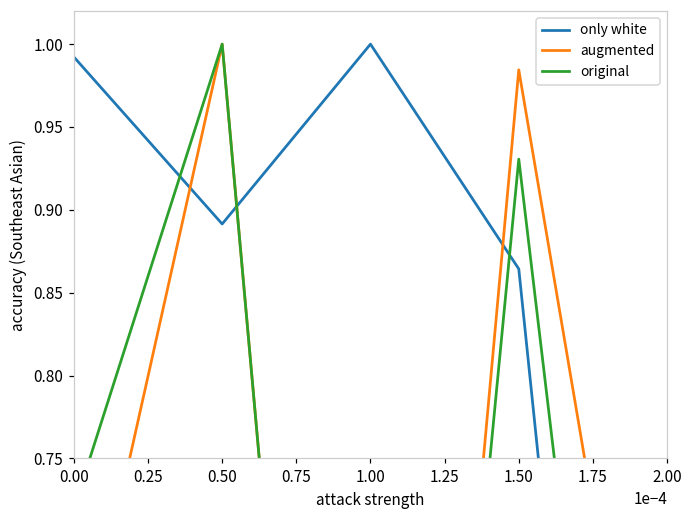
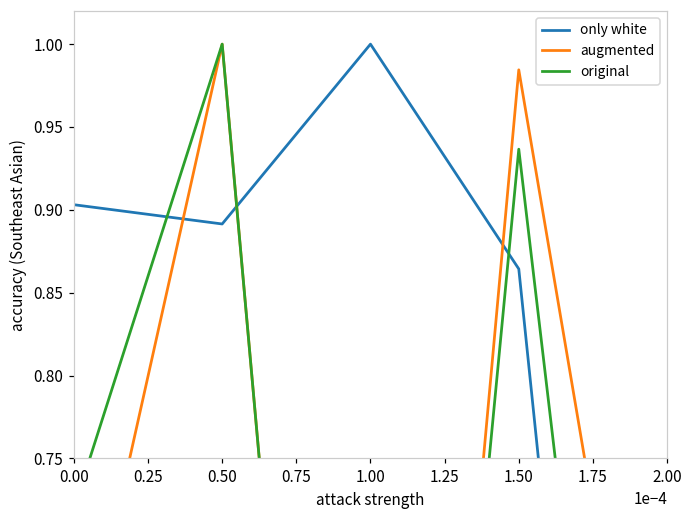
only white, 0.00: 0.992 -> 0.903
original, 1.50: 0.931 -> 0.937
